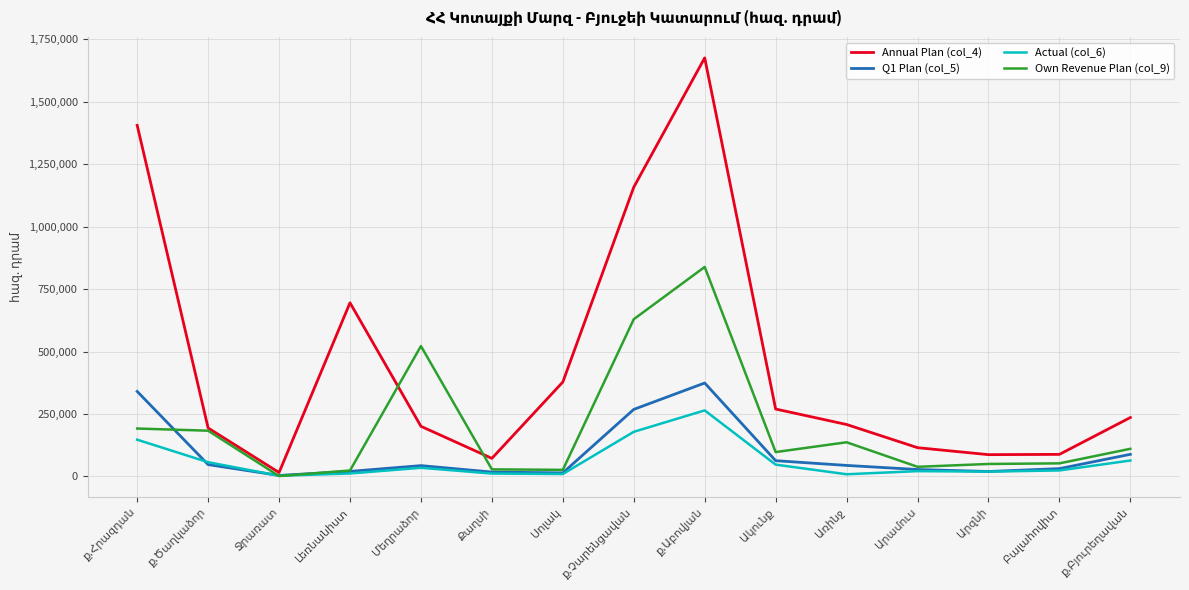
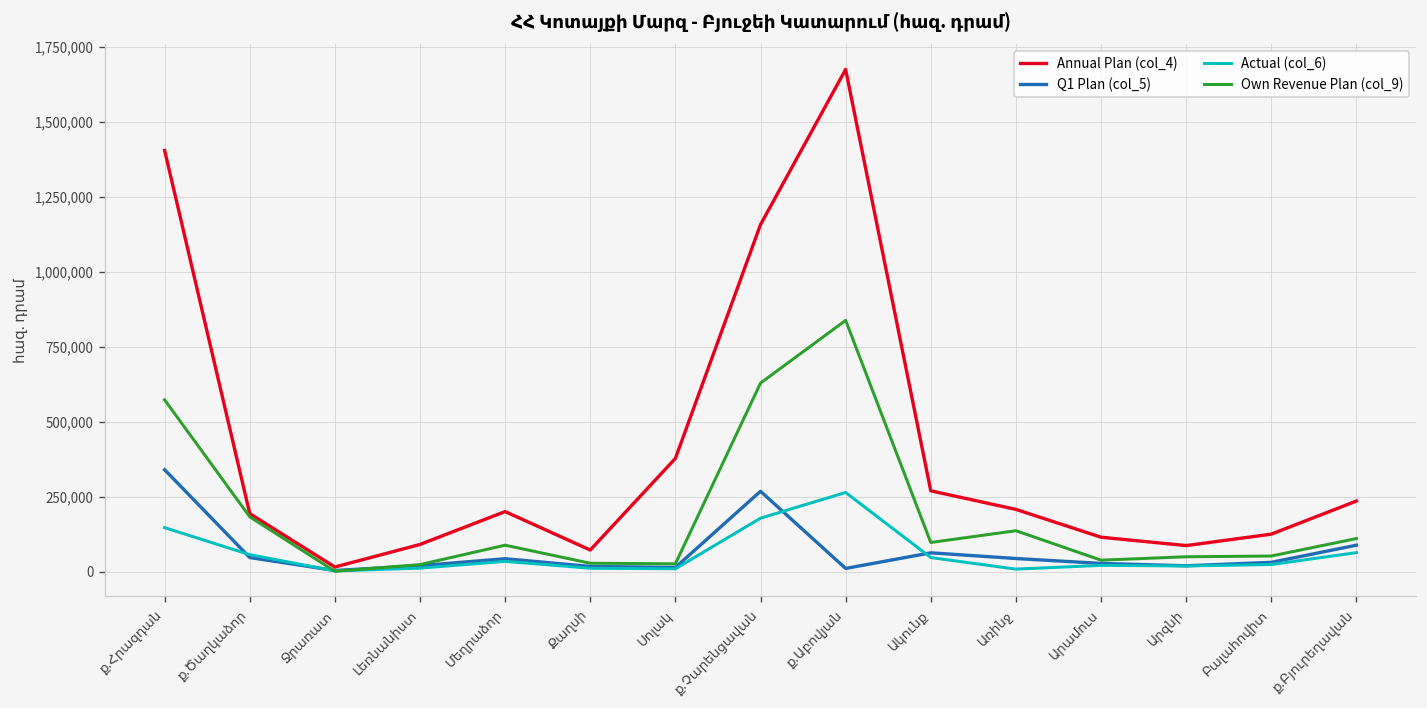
Own Revenue Plan (col_9), ք.Հրազդան: 190,000 -> 570,000
Annual Plan (col_4), Լեռնանիստ: 700,000 -> 90,000
Own Revenue Plan (col_9), Մեղրաձոր: 520,000 -> 90,000
Q1 Plan (col_5), ք.Աբովյան: 370,000 -> 10,000
Annual Plan (col_4), Բալահովիտ: 90,000 -> 130,000
